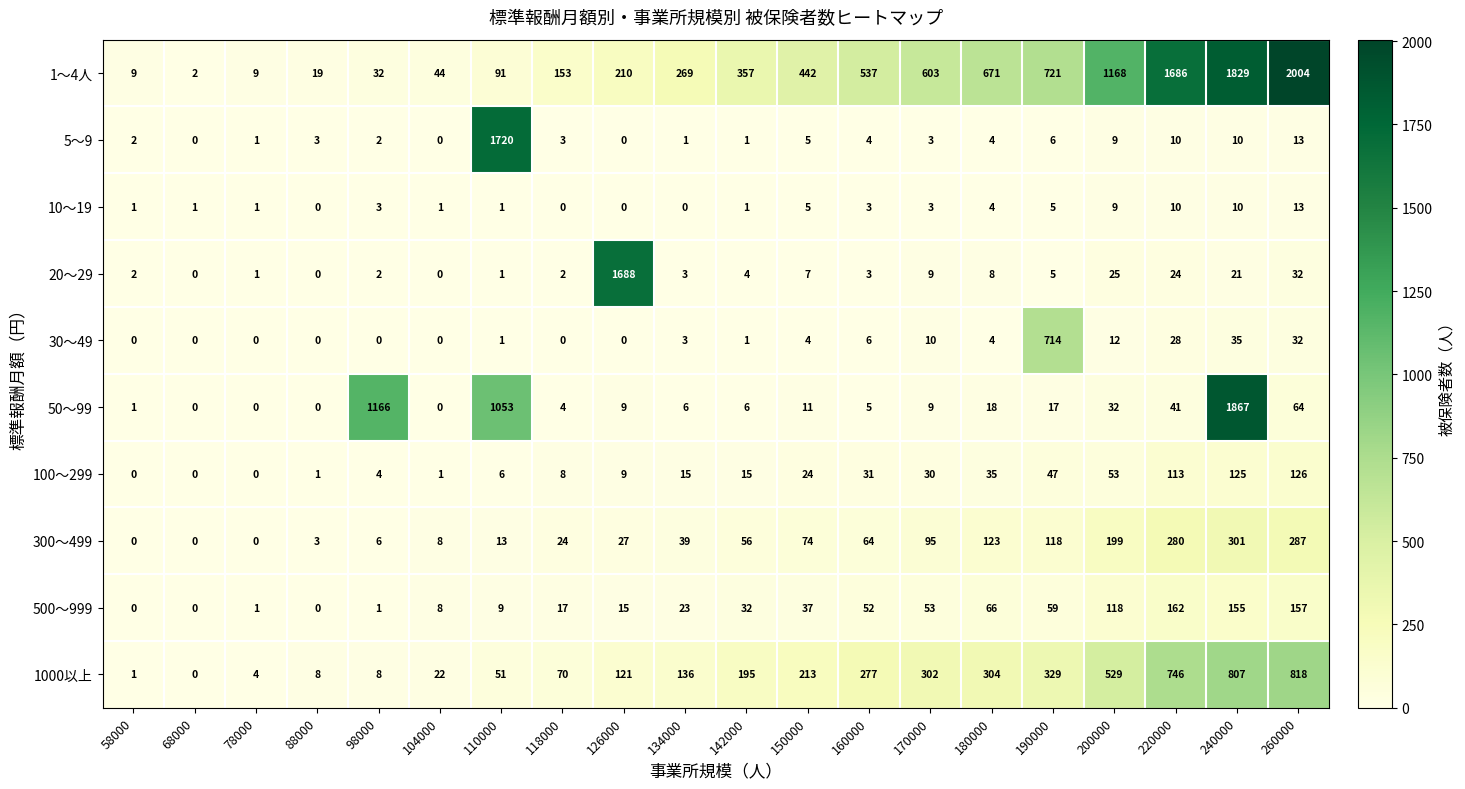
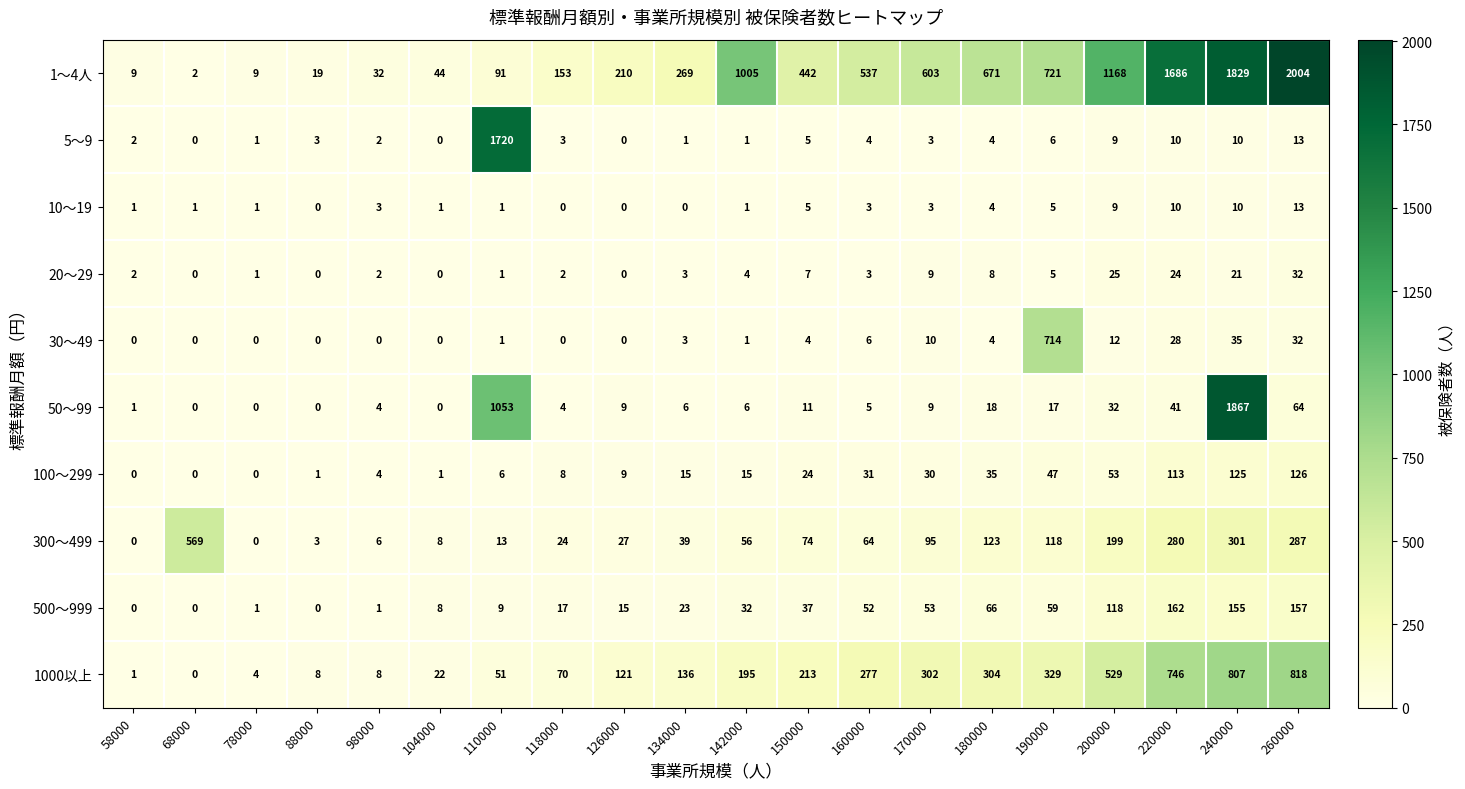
1～4人, 142000: 357 -> 1005
20～29, 126000: 1688 -> 0
50～99, 98000: 1166 -> 4
300～499, 68000: 0 -> 569
